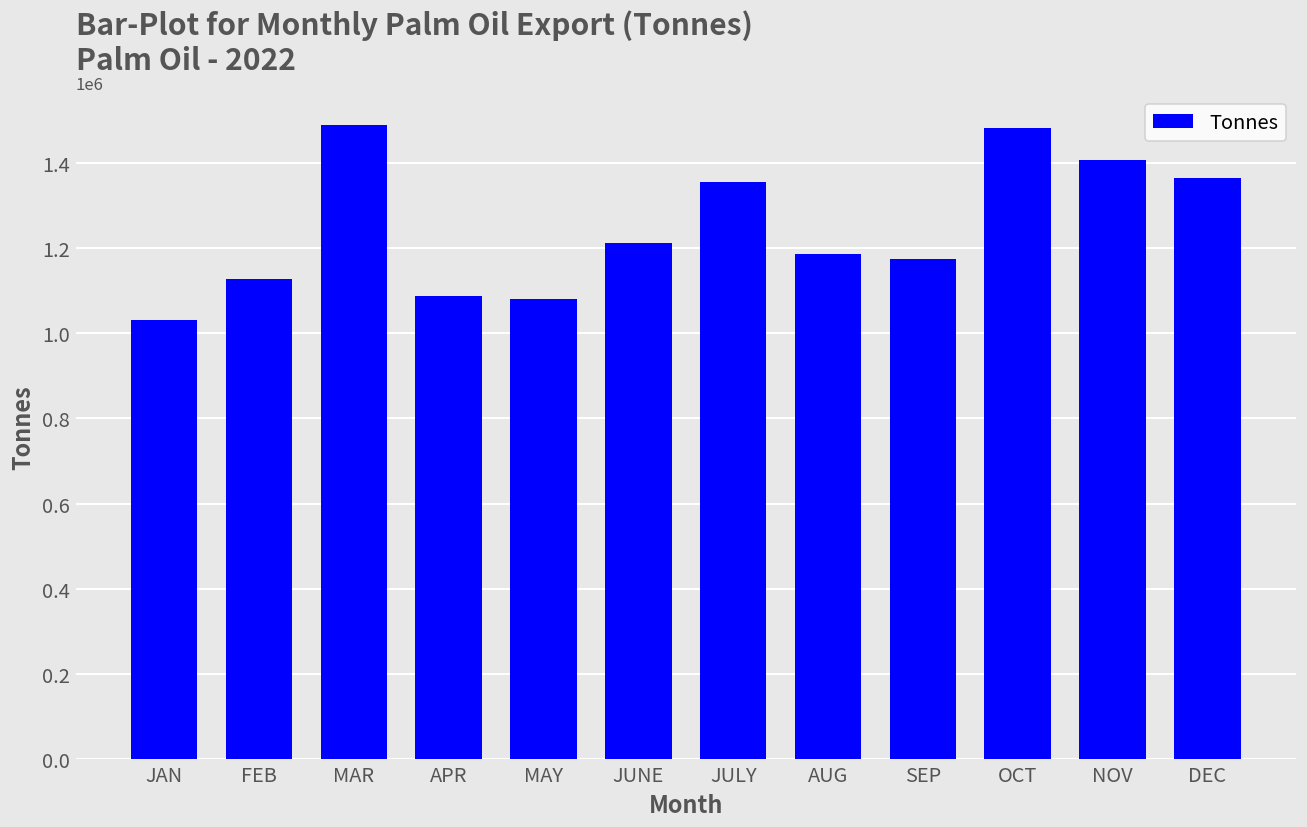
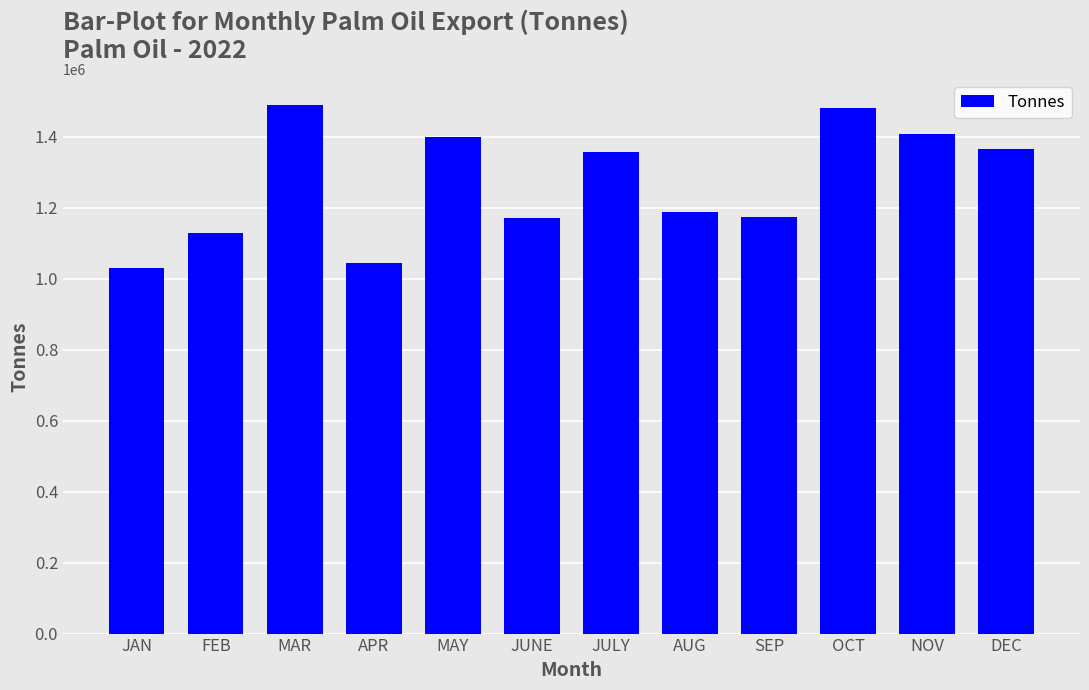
APR: 1090000 -> 1040000
MAY: 1080000 -> 1400000
JUNE: 1210000 -> 1170000
